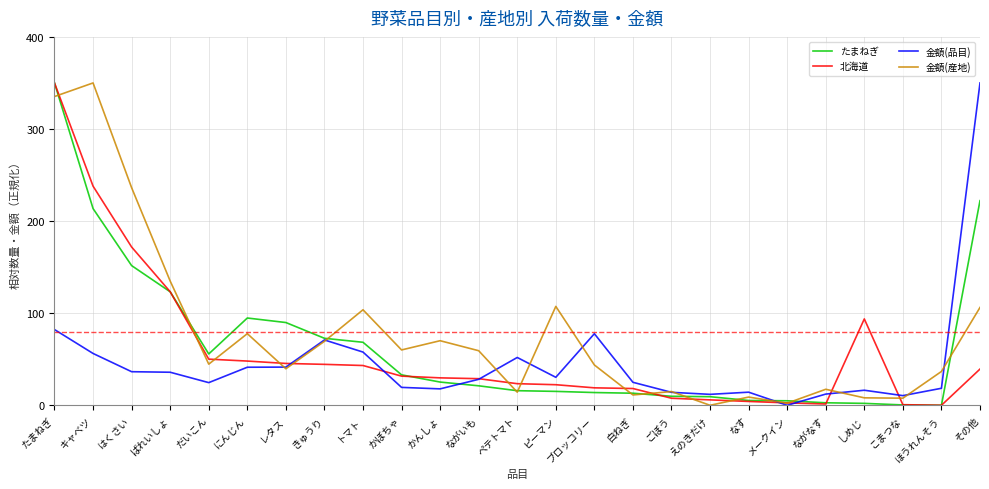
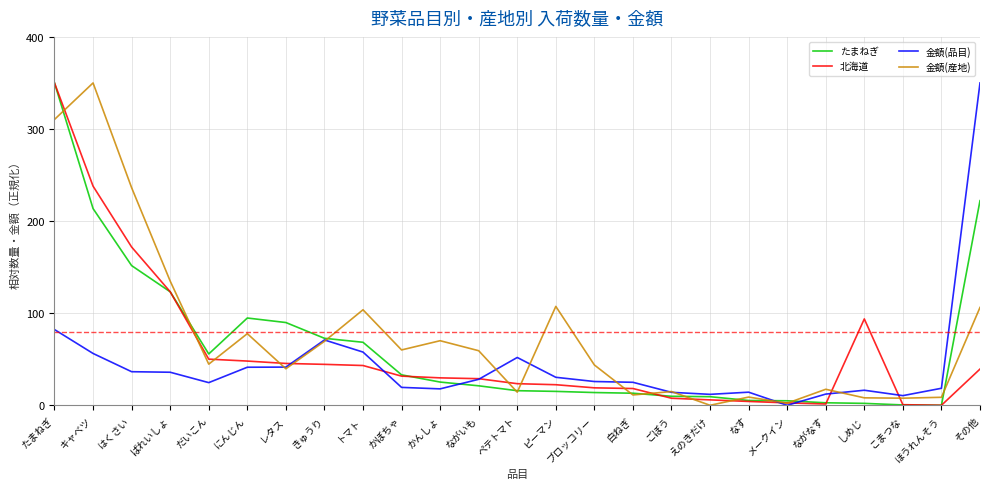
金額(産地), たまねぎ: 340 -> 310
金額(品目), ブロッコリー: 80 -> 30
金額(産地), ほうれんそう: 40 -> 10
